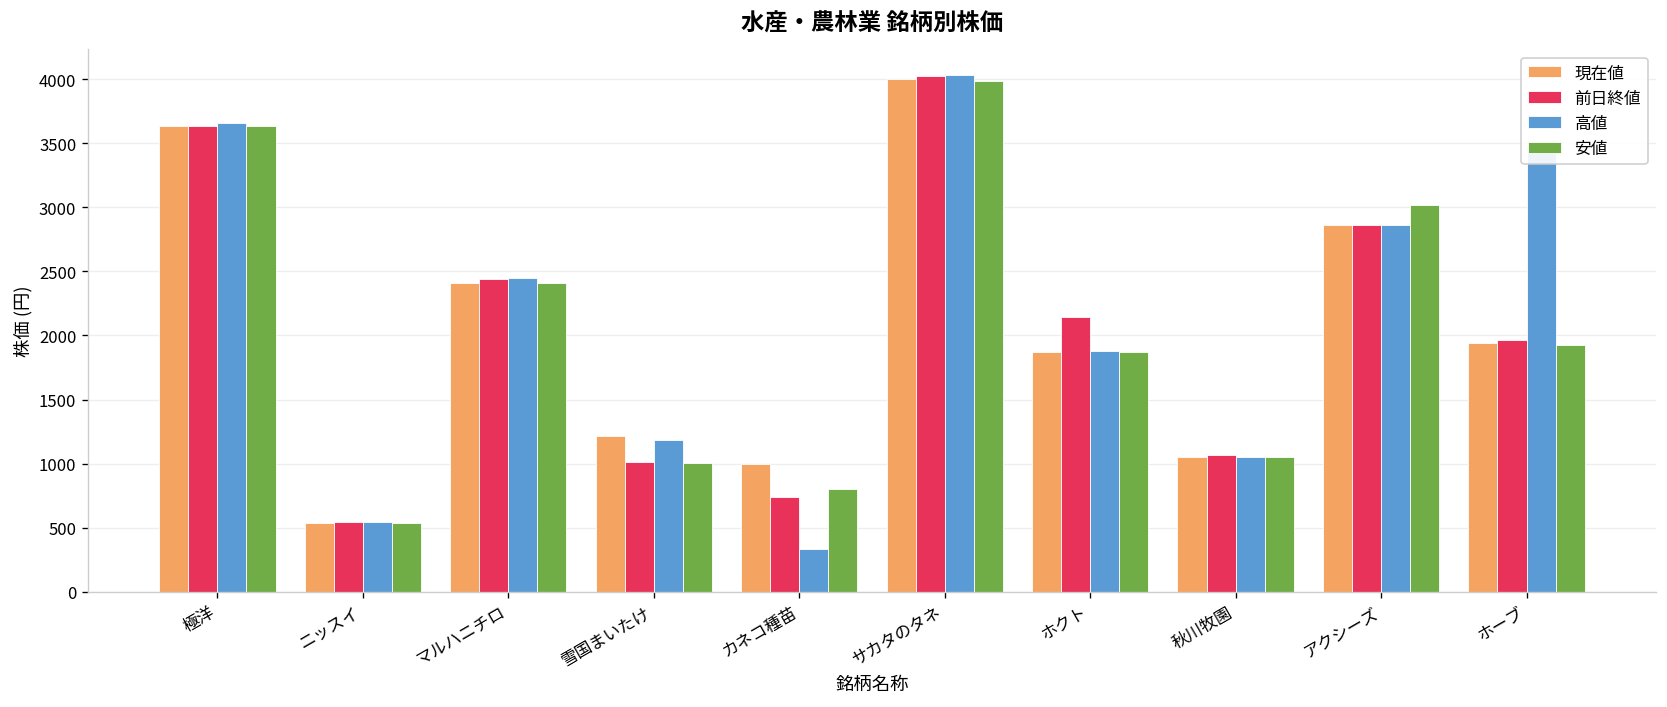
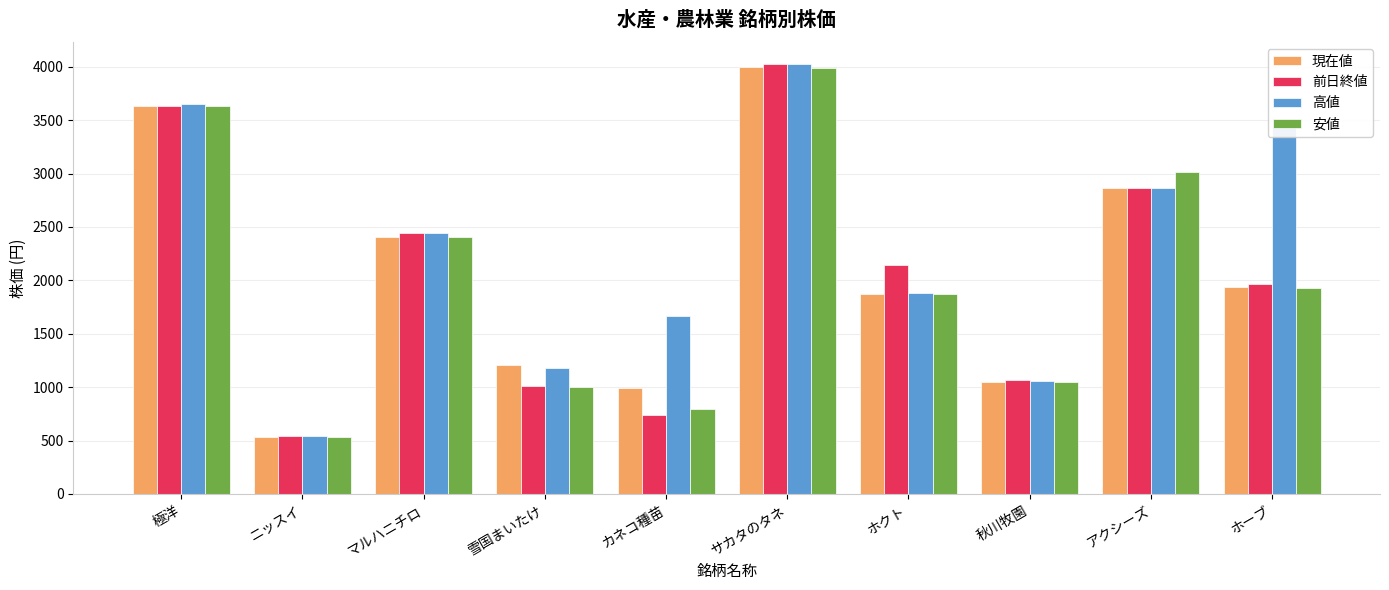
高値, カネコ種苗: 340 -> 1670
